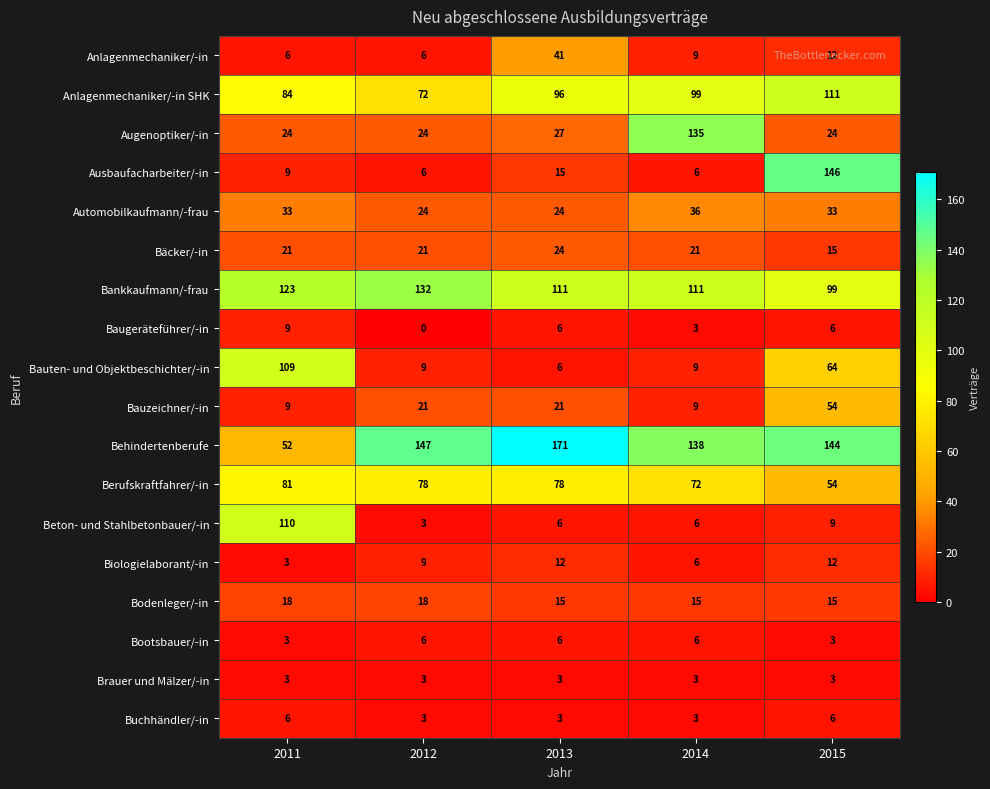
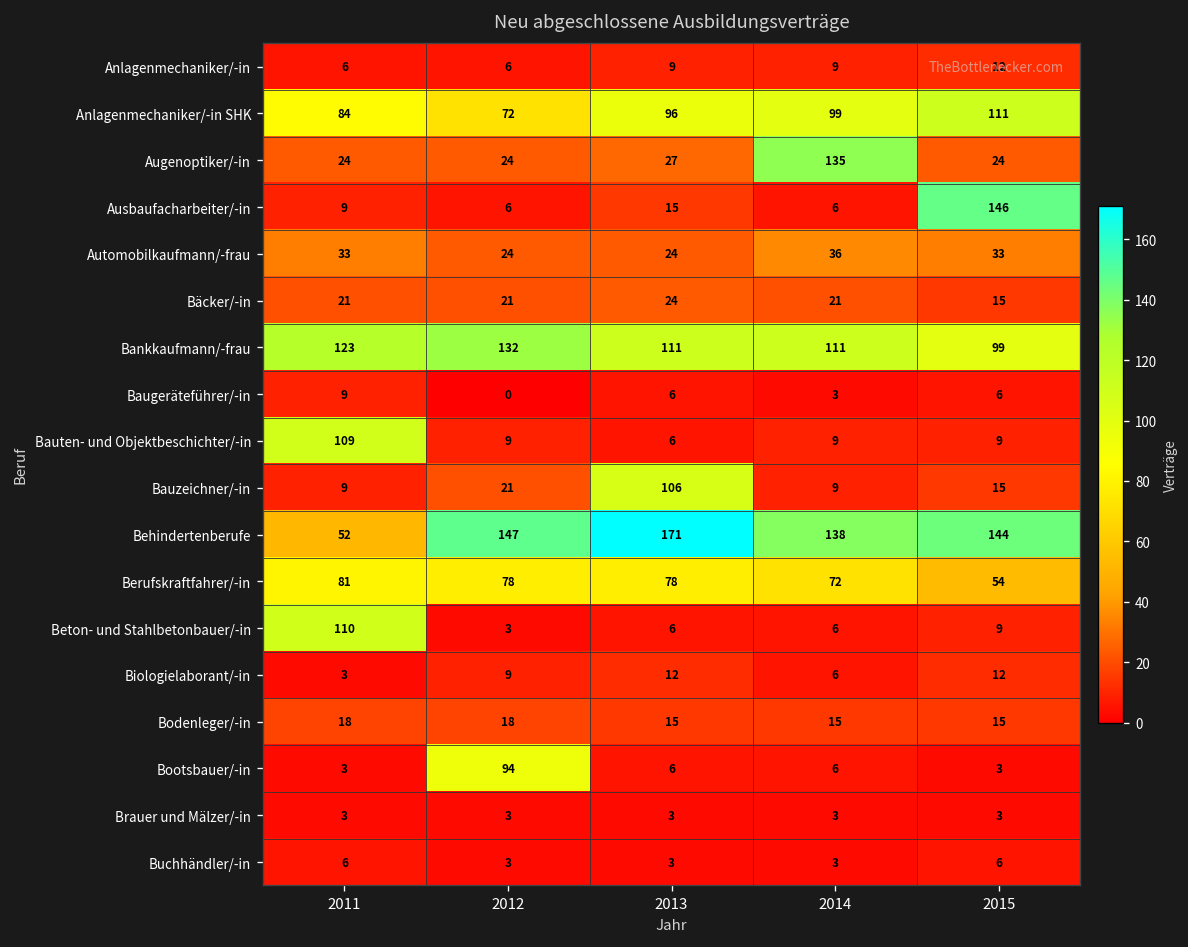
Anlagenmechaniker/-in, 2013: 41 -> 9
Bauten- und Objektbeschichter/-in, 2015: 64 -> 9
Bauzeichner/-in, 2013: 21 -> 106
Bauzeichner/-in, 2015: 54 -> 15
Bootsbauer/-in, 2012: 6 -> 94
